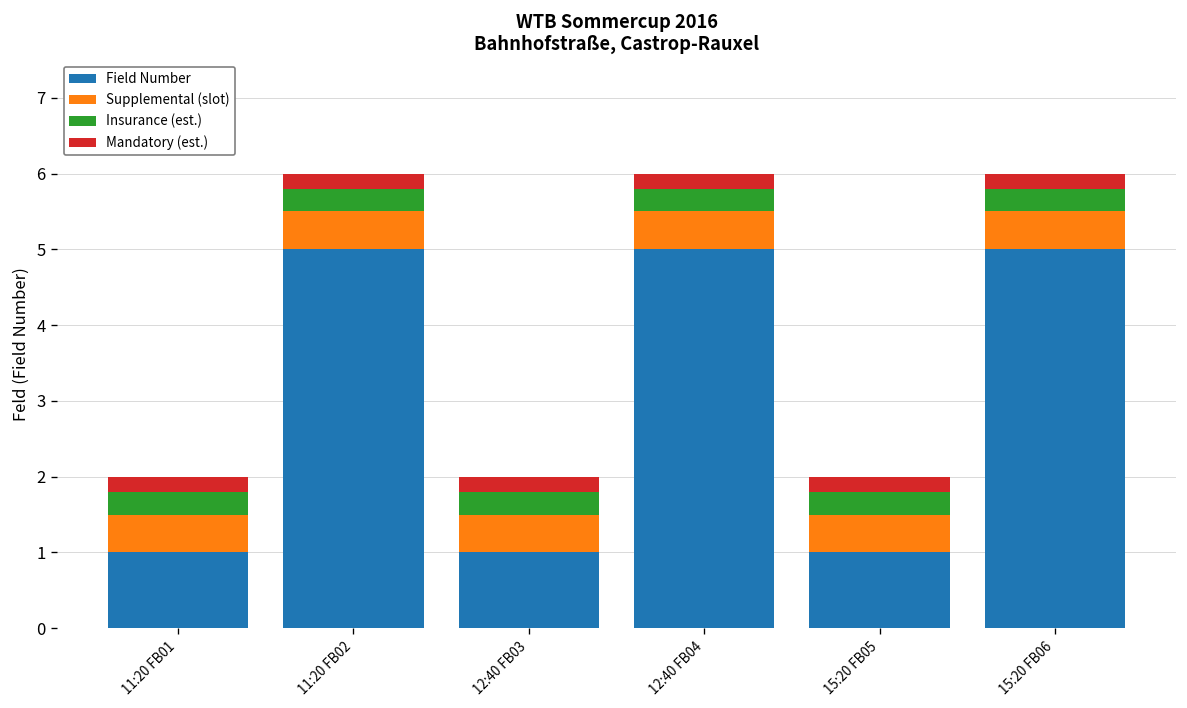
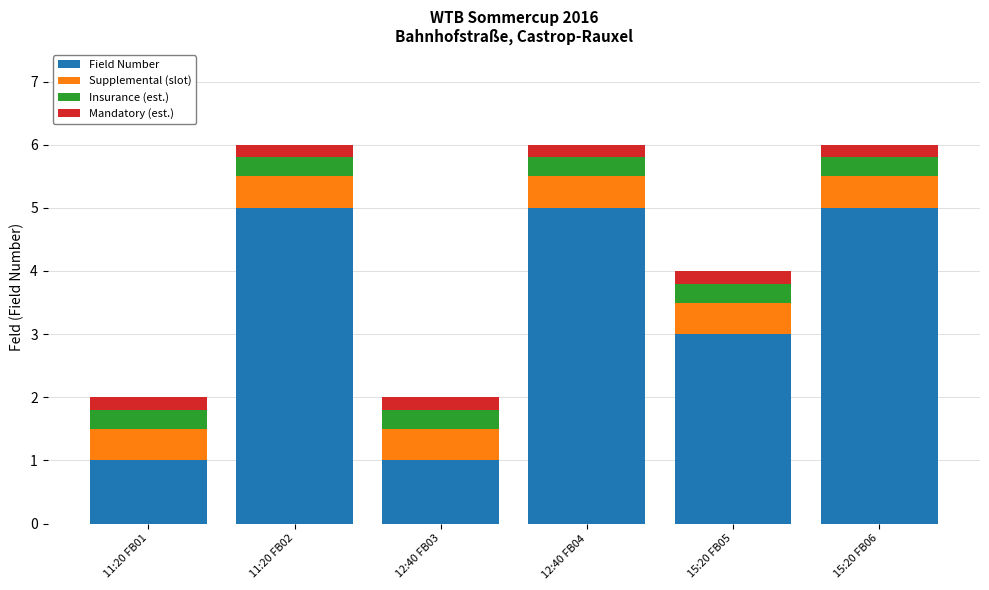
Field Number, 15:20 FB05: 1 -> 3
